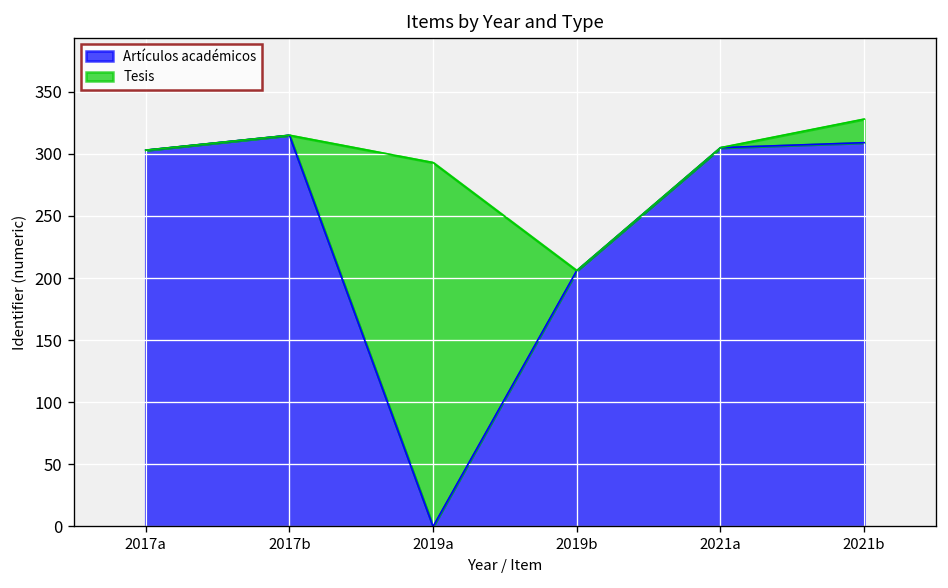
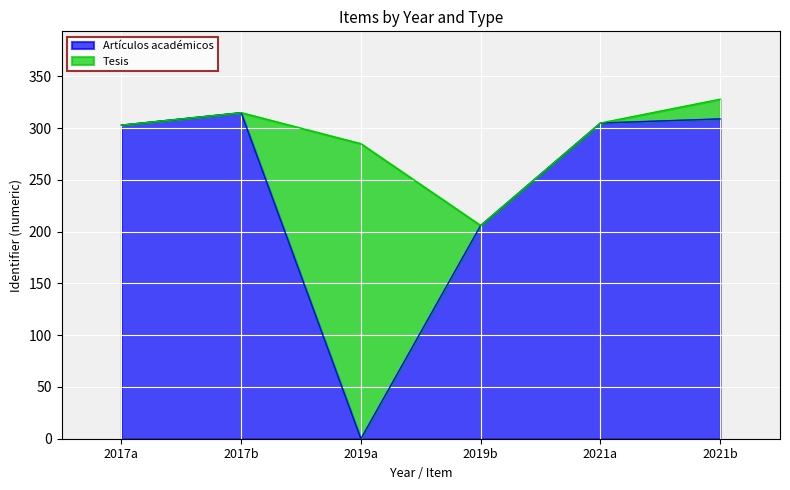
Tesis, 2019a: 293 -> 285
